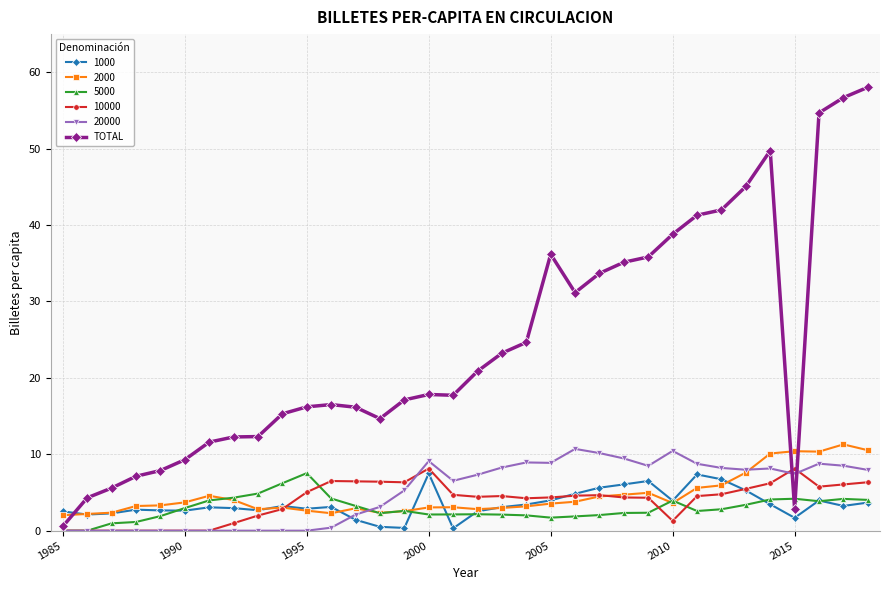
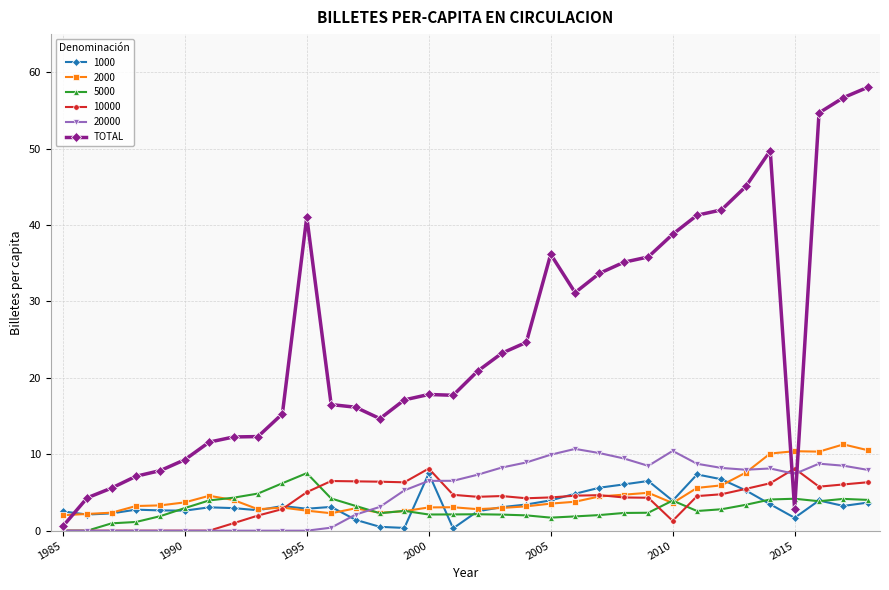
TOTAL, 1995: 16 -> 41
20000, 2000: 9 -> 7
20000, 2005: 9 -> 10
